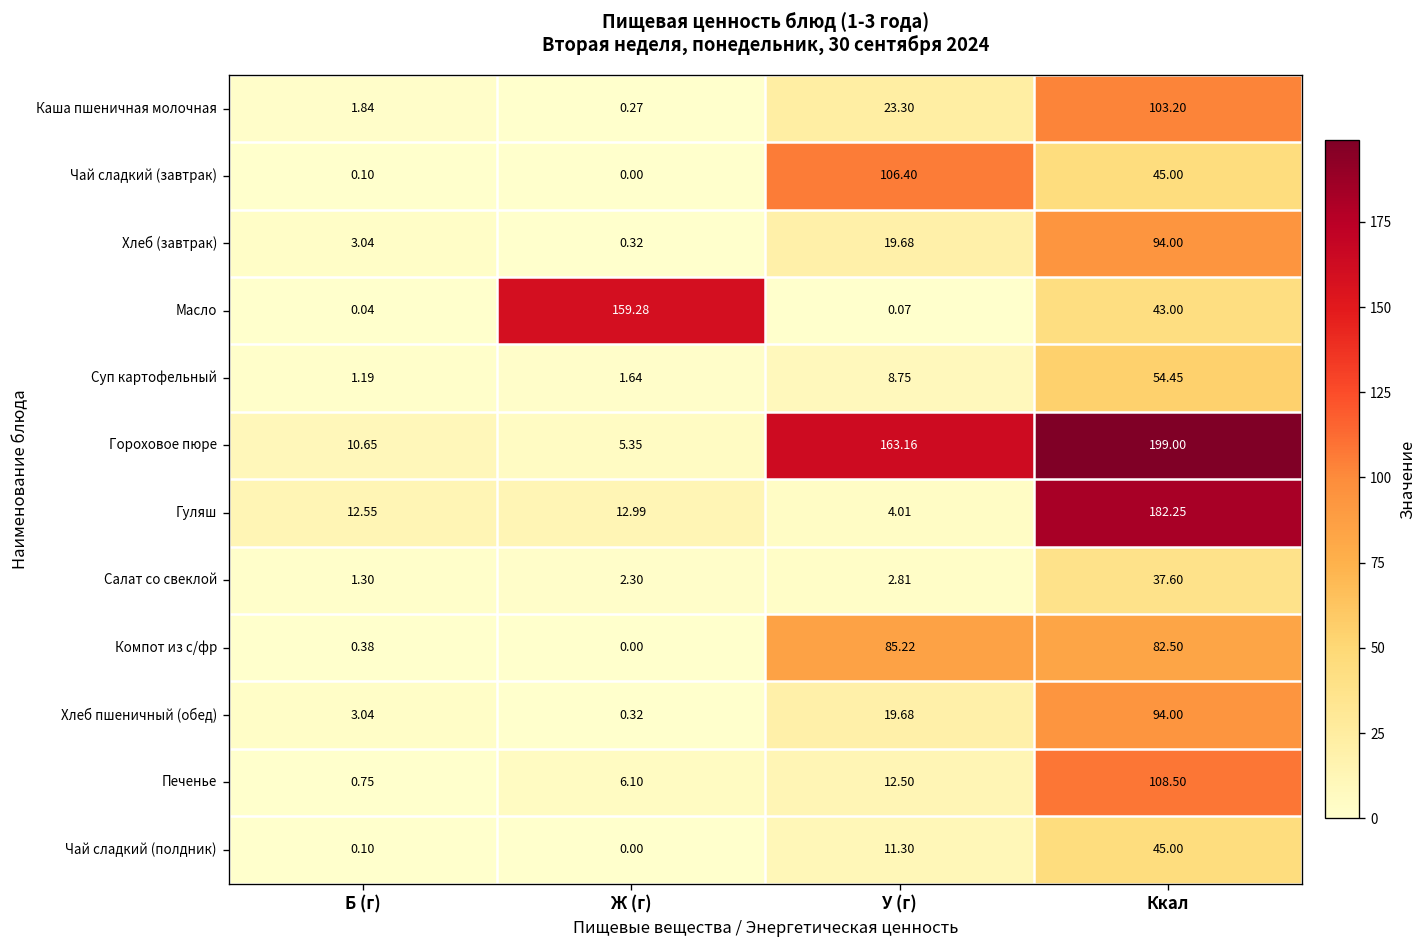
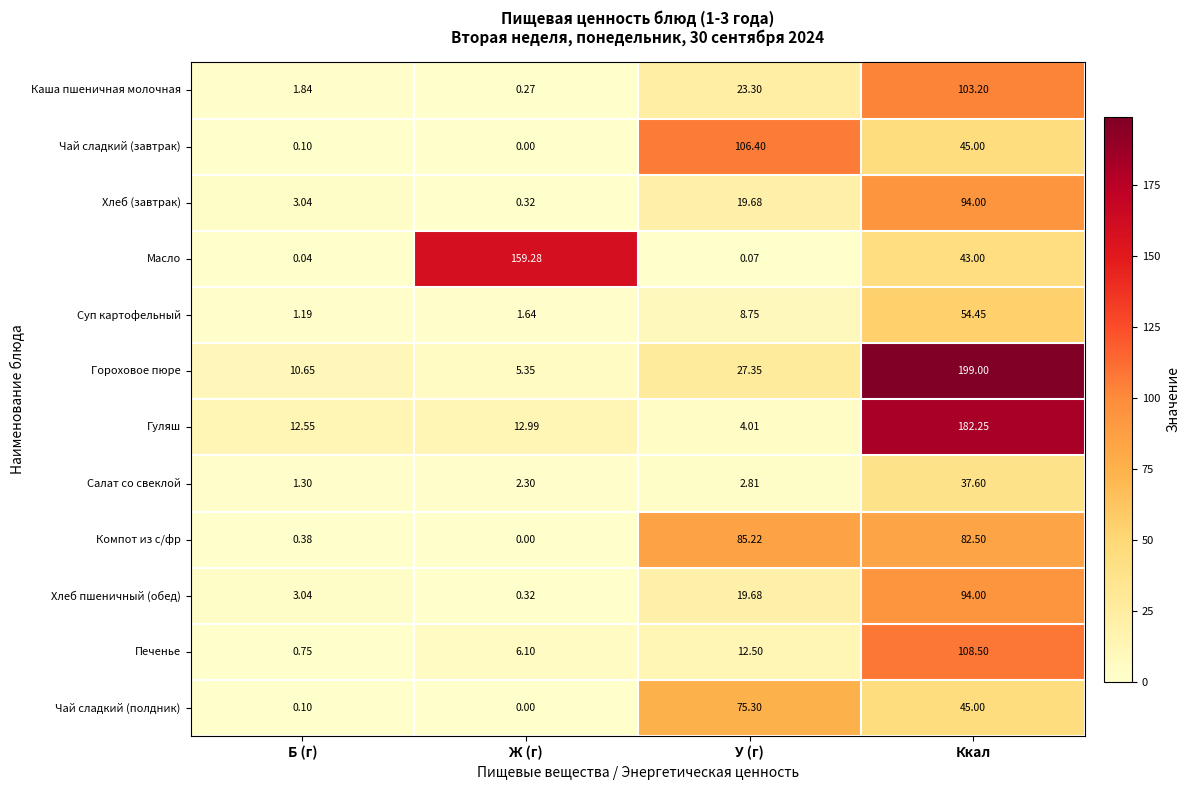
Гороховое пюре, У (г): 163.16 -> 27.35
Чай сладкий (полдник), У (г): 11.30 -> 75.30
